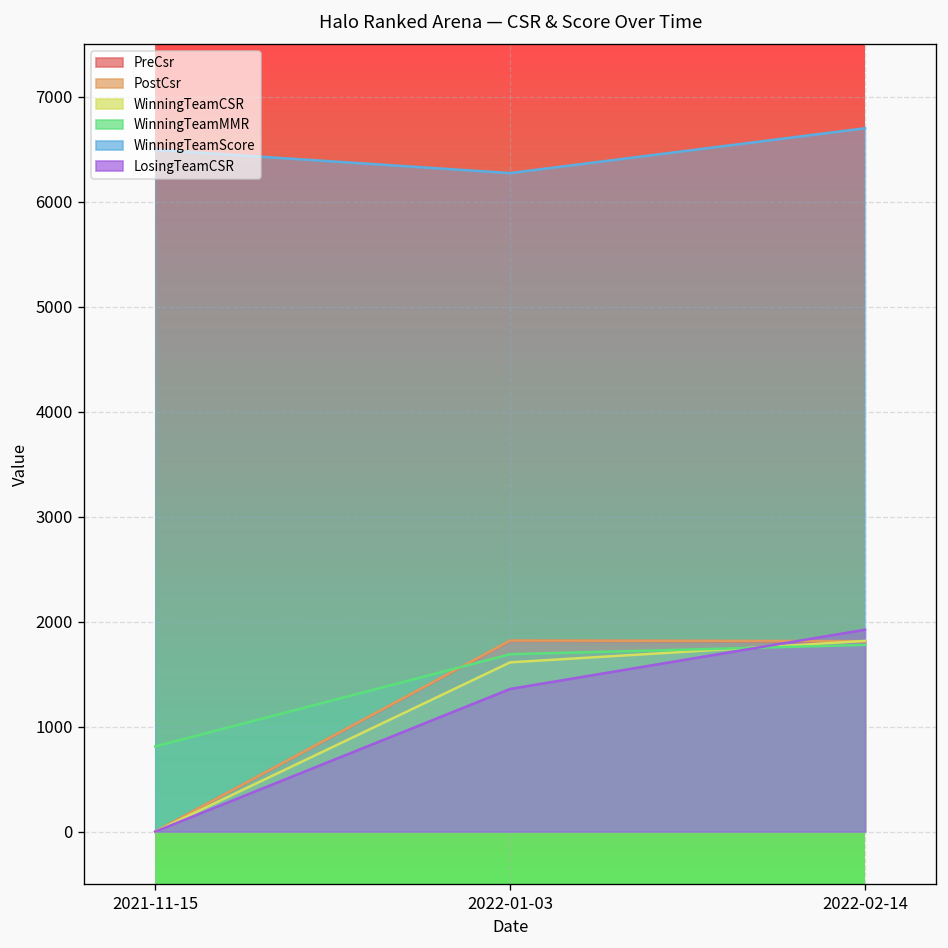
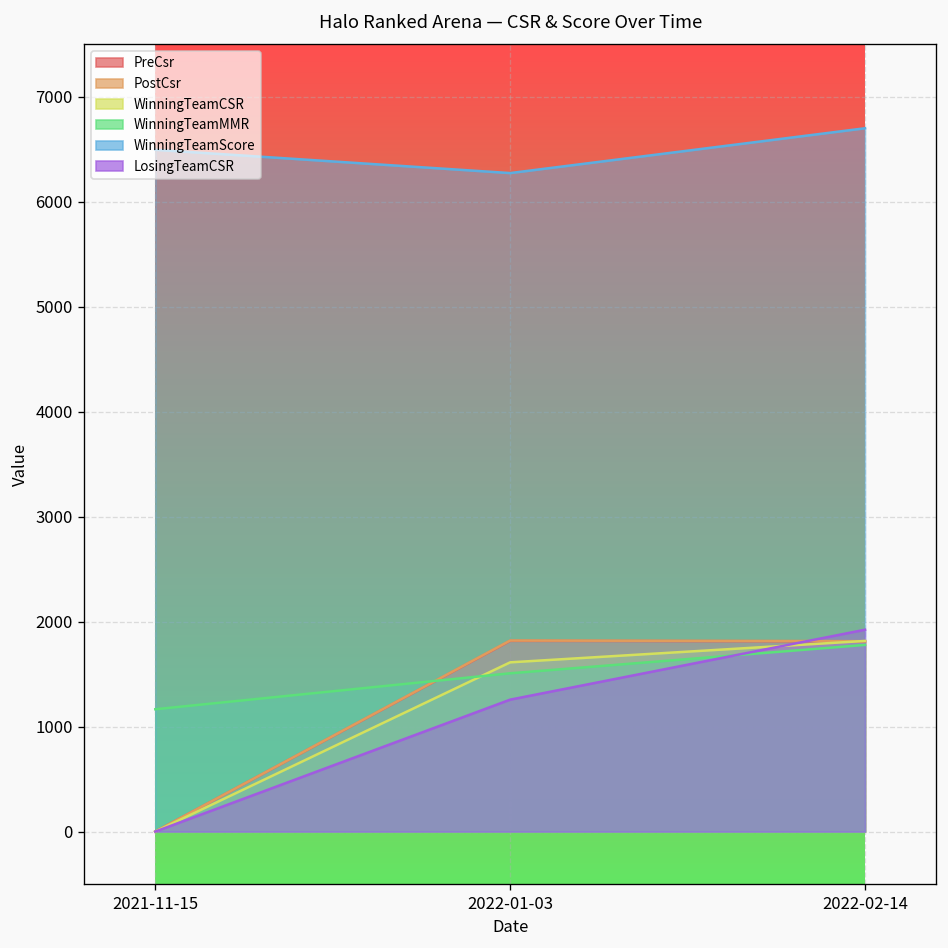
WinningTeamMMR, 2021-11-15: 800 -> 1200
WinningTeamMMR, 2022-01-03: 1700 -> 1500
LosingTeamCSR, 2022-01-03: 1400 -> 1300
